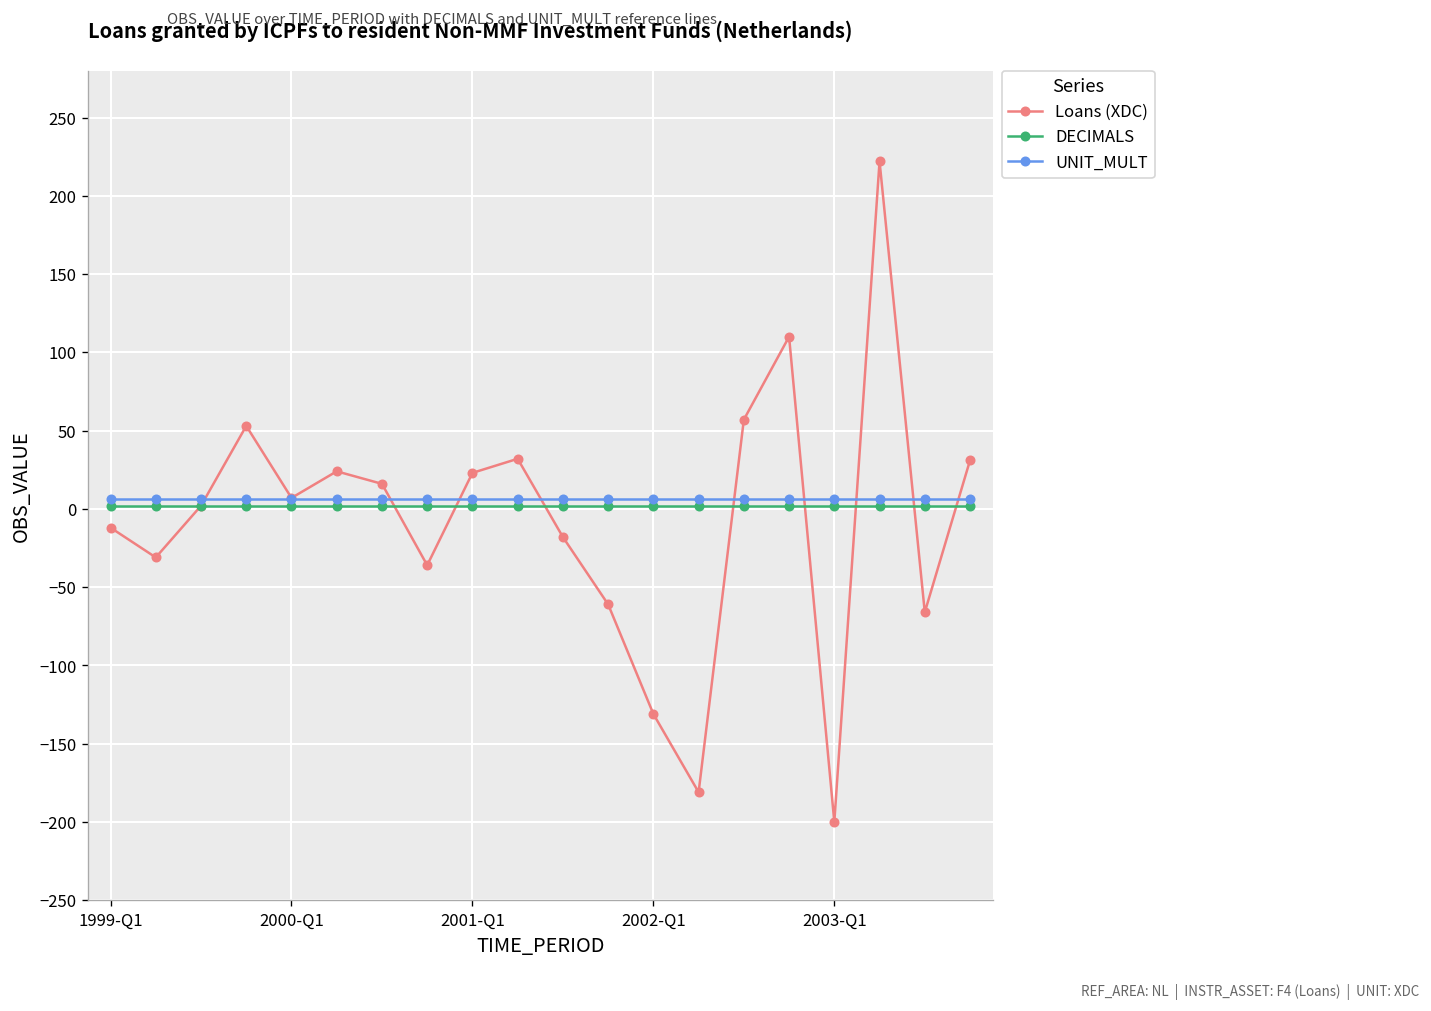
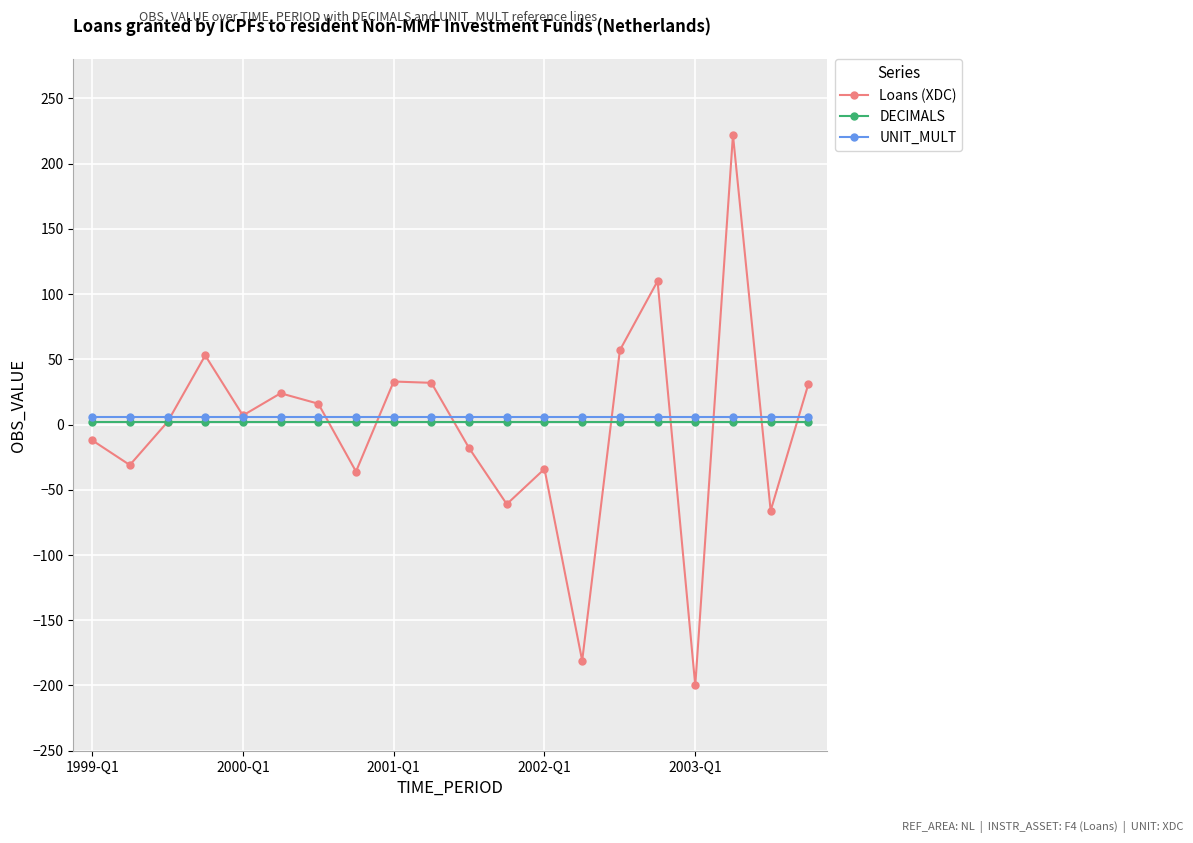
Loans (XDC), 2001-Q1: 23 -> 33
Loans (XDC), 2002-Q1: -131 -> -34
